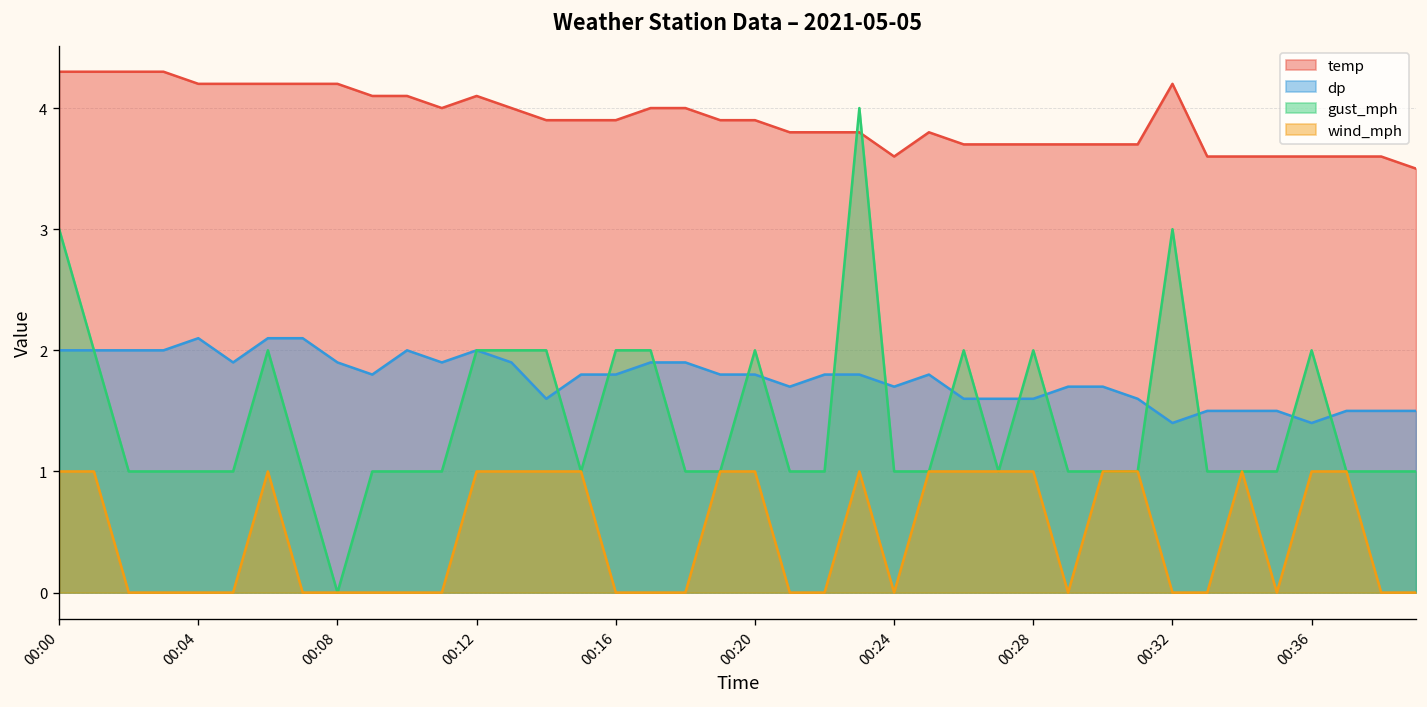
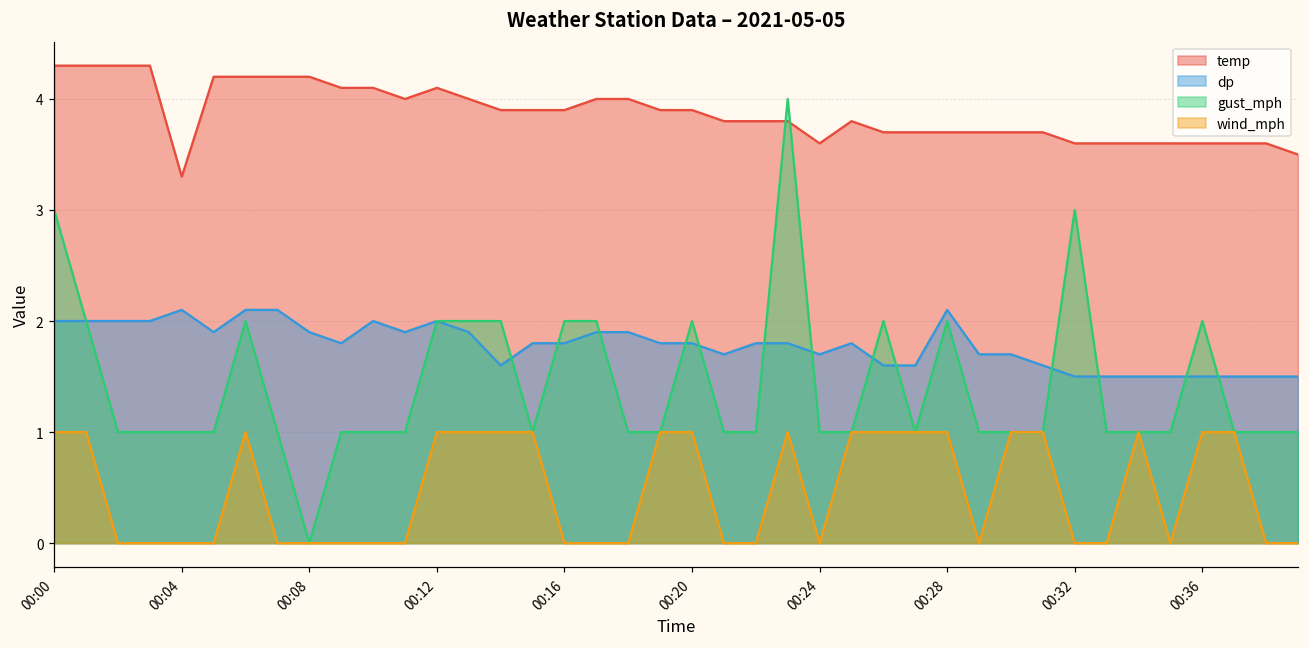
temp, 00:04: 4.2 -> 3.3
dp, 00:28: 1.6 -> 2.1
temp, 00:32: 4.2 -> 3.6
dp, 00:32: 1.4 -> 1.5
dp, 00:36: 1.4 -> 1.5
